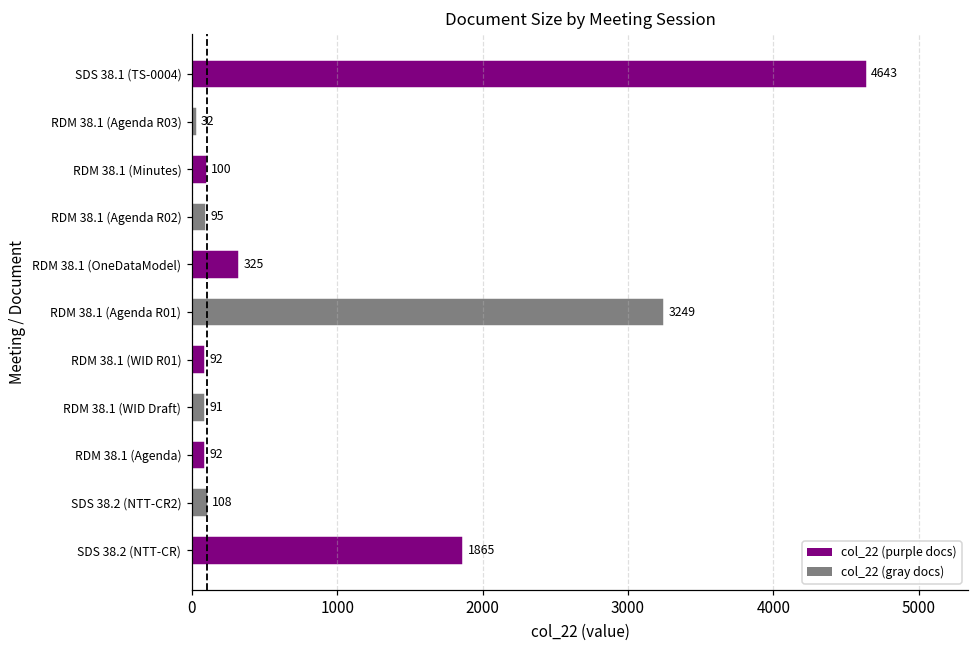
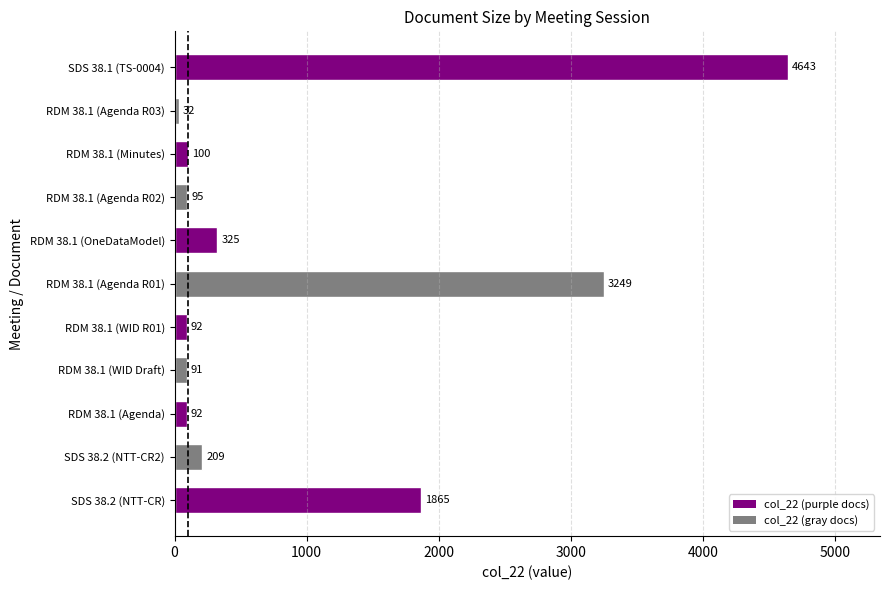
SDS 38.2 (NTT-CR2): 108 -> 209
